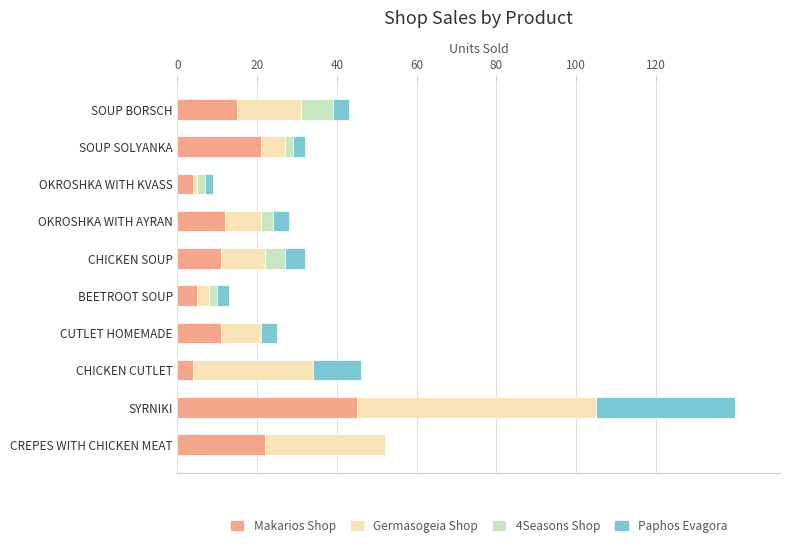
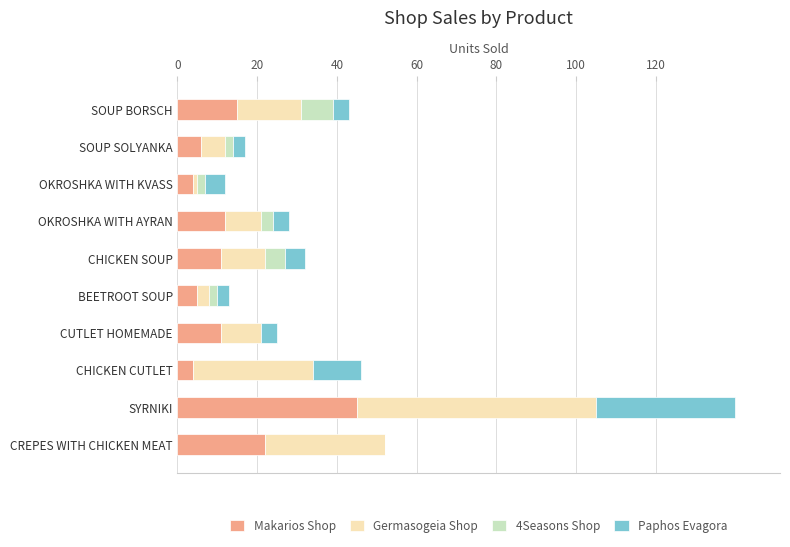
Makarios Shop, SOUP SOLYANKA: 21 -> 6
Paphos Evagora, OKROSHKA WITH KVASS: 2 -> 5
